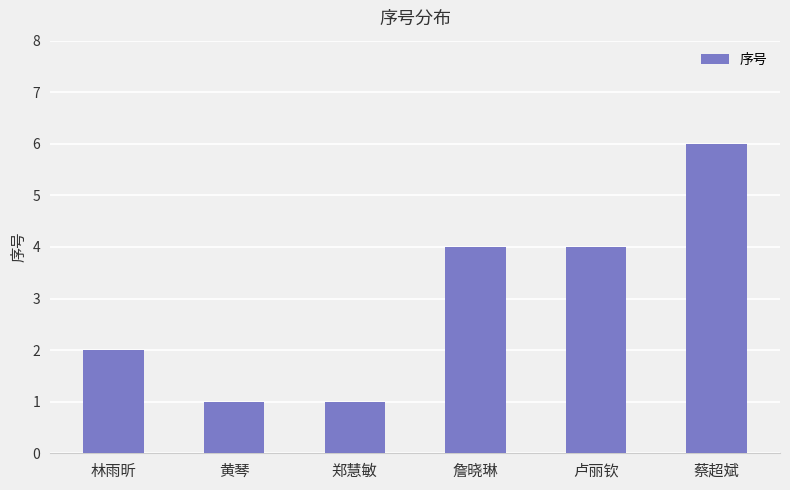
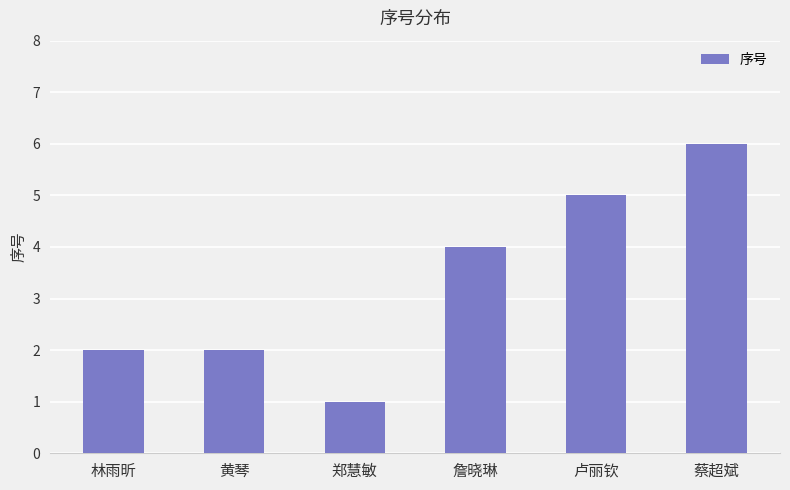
黄琴: 1 -> 2
卢丽钦: 4 -> 5
